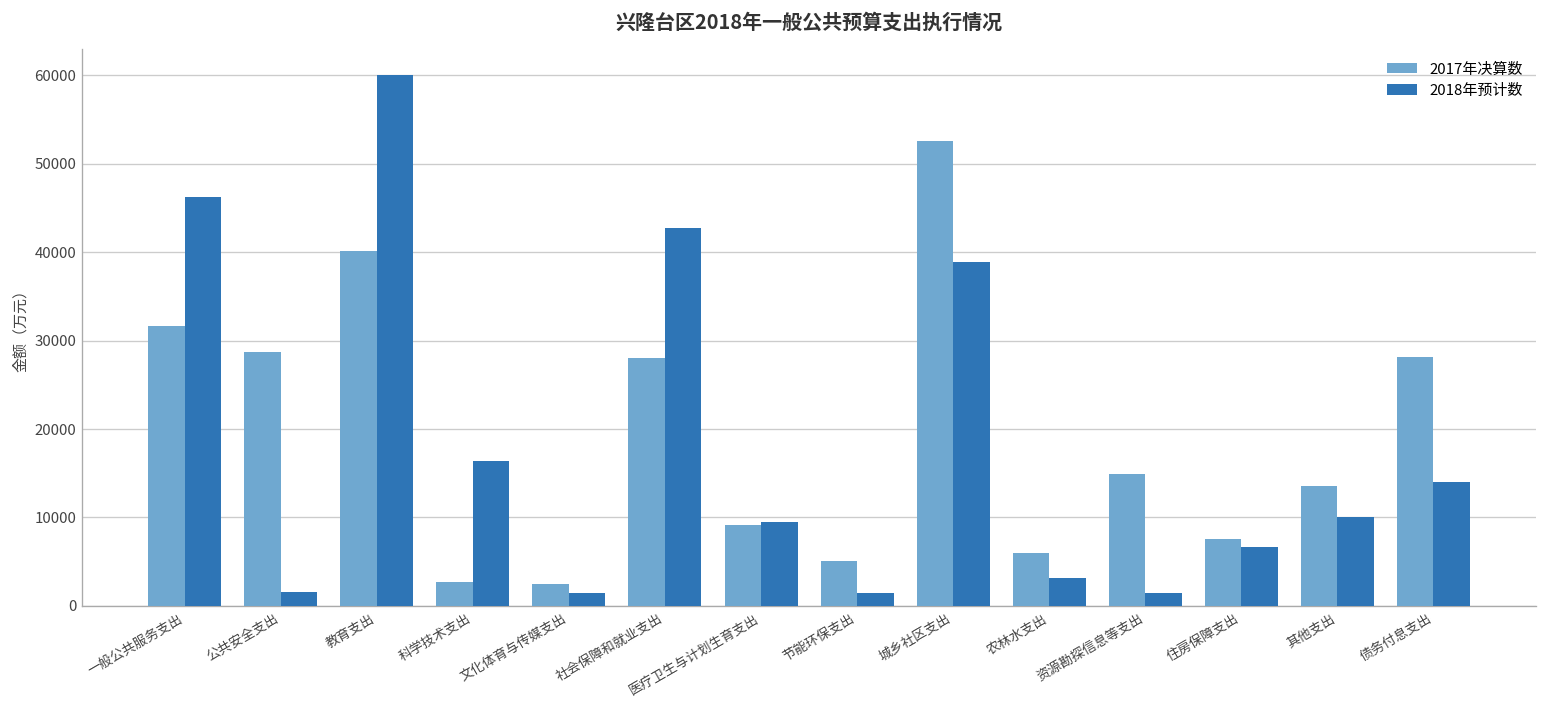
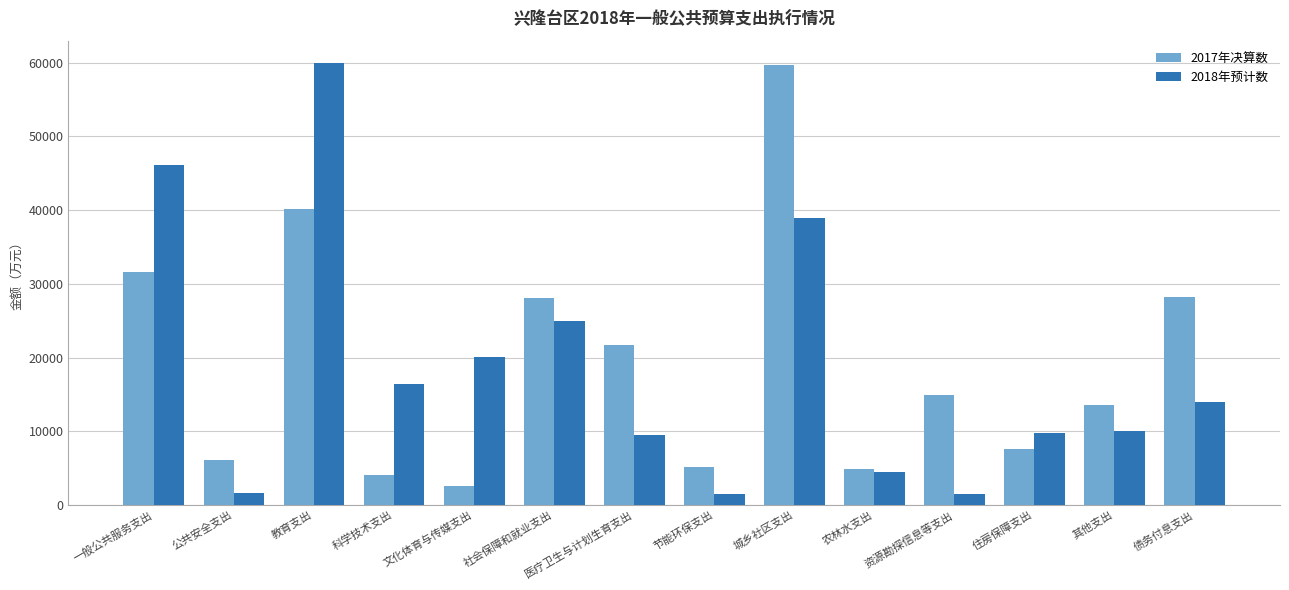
2017年决算数, 公共安全支出: 29000 -> 6000
2017年决算数, 科学技术支出: 3000 -> 4000
2018年预计数, 文化体育与传媒支出: 2000 -> 20000
2018年预计数, 社会保障和就业支出: 43000 -> 25000
2017年决算数, 医疗卫生与计划生育支出: 9000 -> 22000
2017年决算数, 城乡社区支出: 53000 -> 60000
2017年决算数, 农林水支出: 6000 -> 5000
2018年预计数, 农林水支出: 3000 -> 5000
2018年预计数, 住房保障支出: 7000 -> 10000
